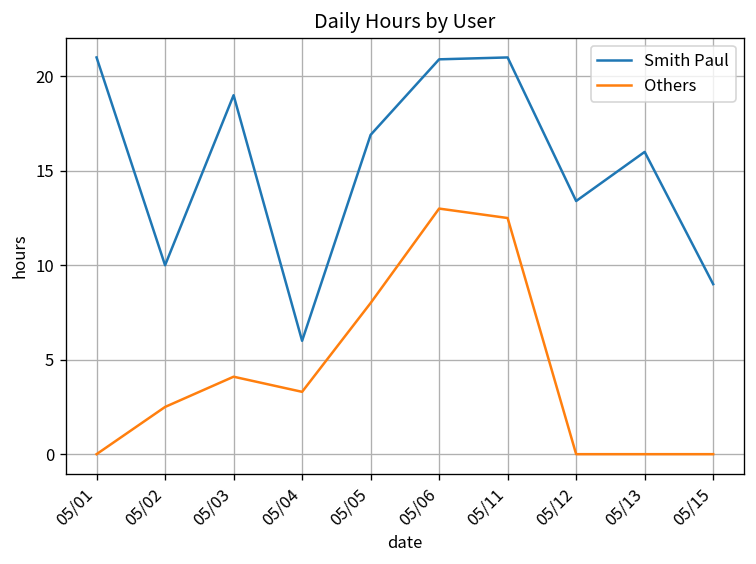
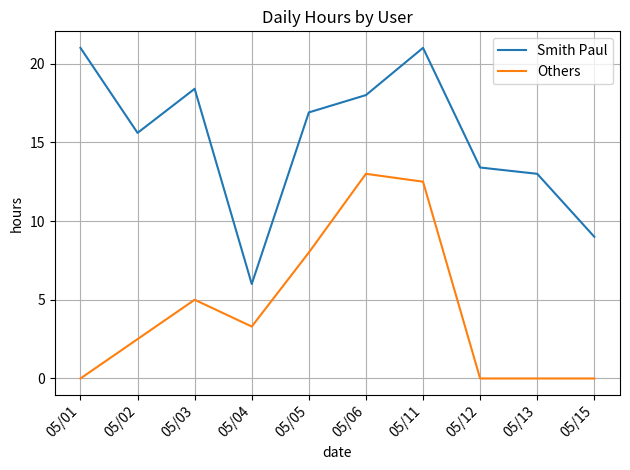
Smith Paul, 05/02: 10.0 -> 15.6
Smith Paul, 05/03: 19.0 -> 18.4
Others, 05/03: 4.1 -> 5.0
Smith Paul, 05/06: 20.9 -> 18.0
Smith Paul, 05/13: 16 -> 13
